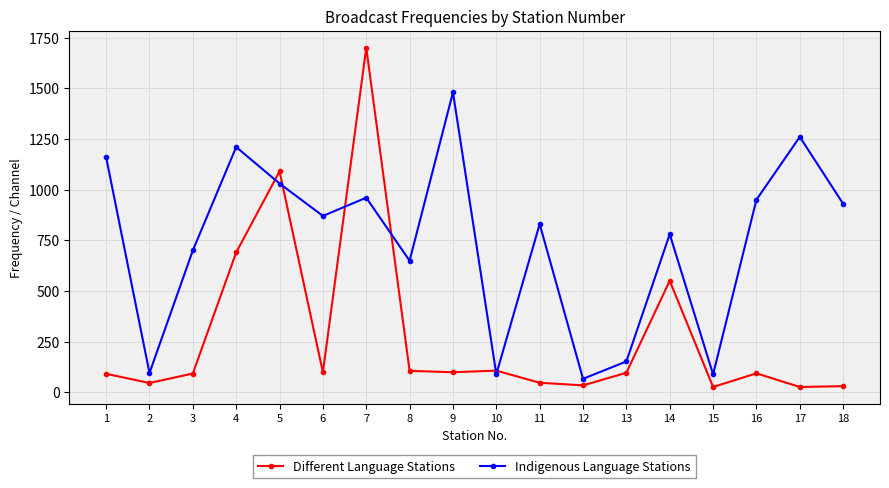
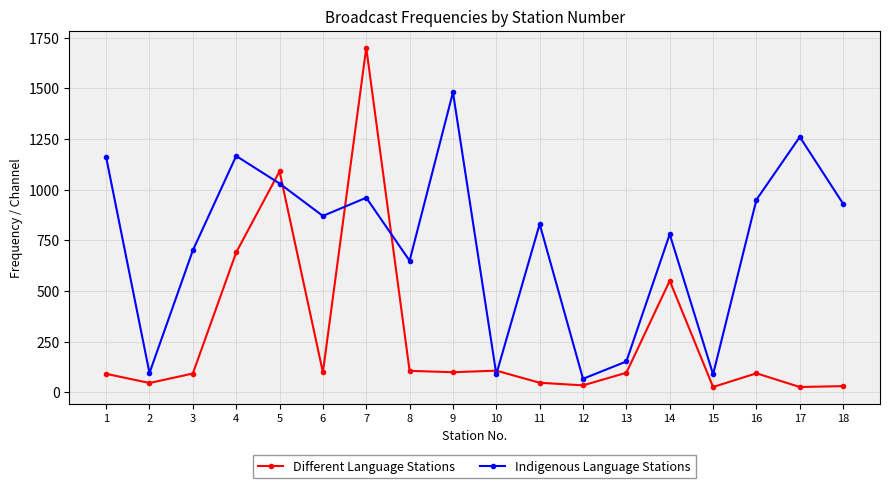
Indigenous Language Stations, 4: 1210 -> 1170
